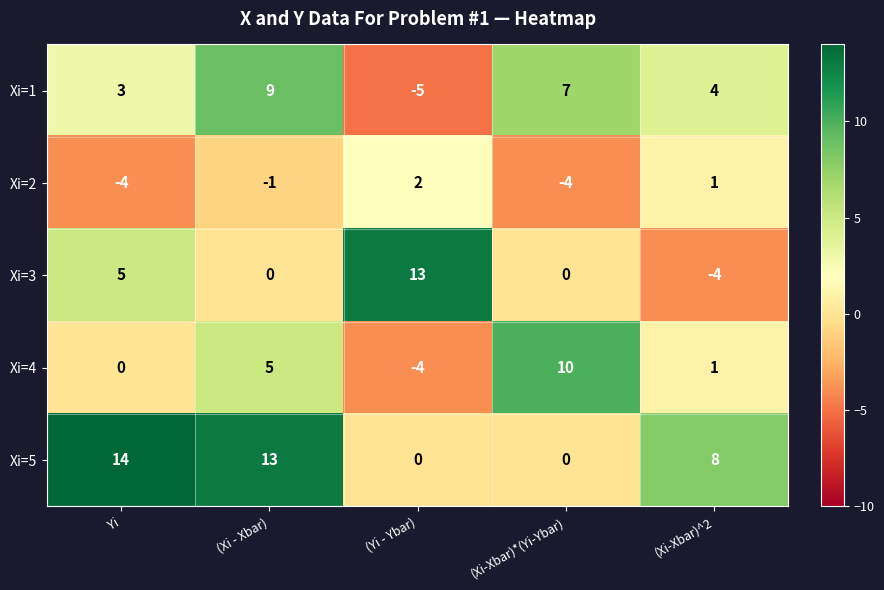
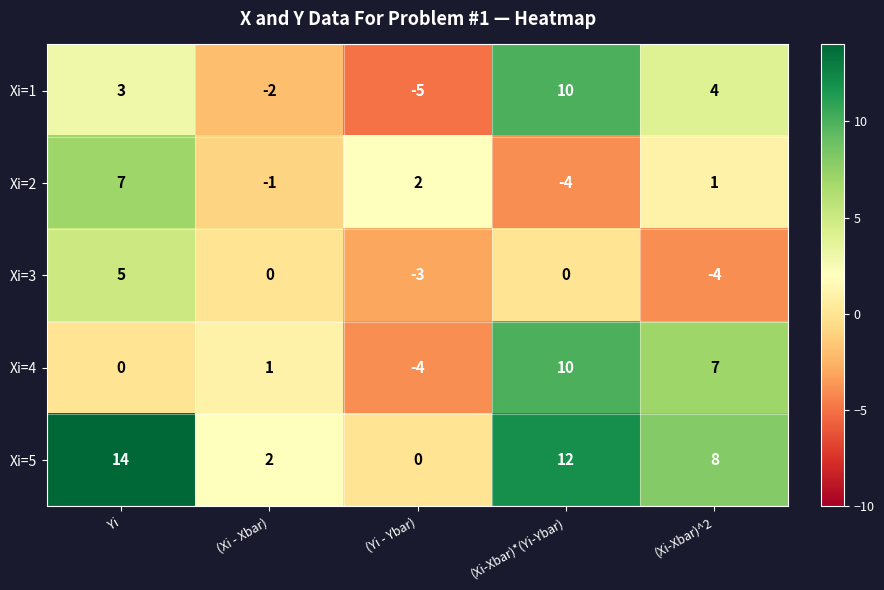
Xi=1, (Xi - Xbar): 9 -> -2
Xi=1, (Xi-Xbar)*(Yi-Ybar): 7 -> 10
Xi=2, Yi: -4 -> 7
Xi=3, (Yi - Ybar): 13 -> -3
Xi=4, (Xi - Xbar): 5 -> 1
Xi=4, (Xi-Xbar)^2: 1 -> 7
Xi=5, (Xi - Xbar): 13 -> 2
Xi=5, (Xi-Xbar)*(Yi-Ybar): 0 -> 12
